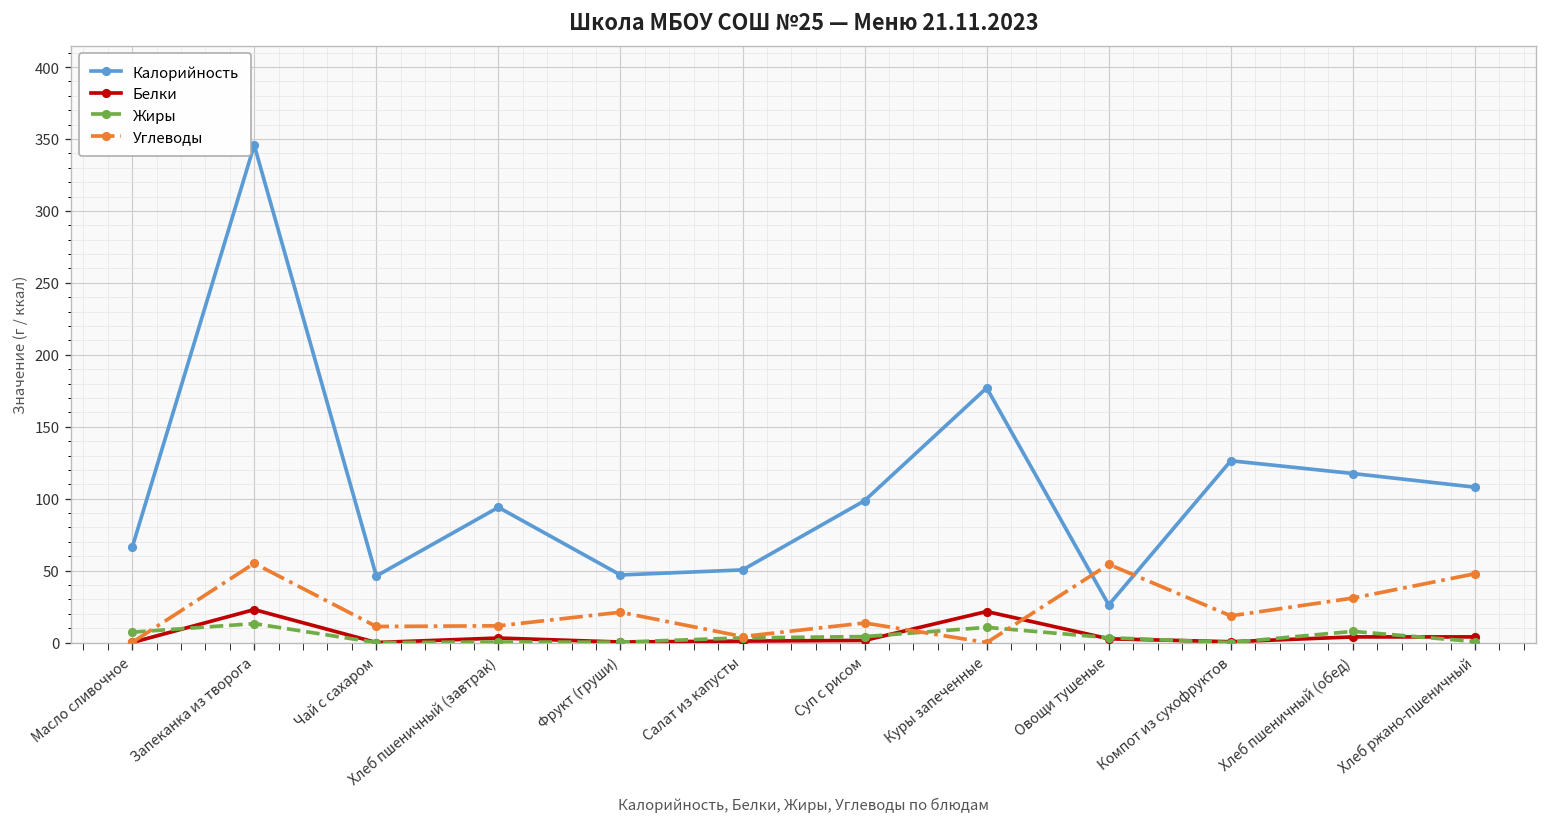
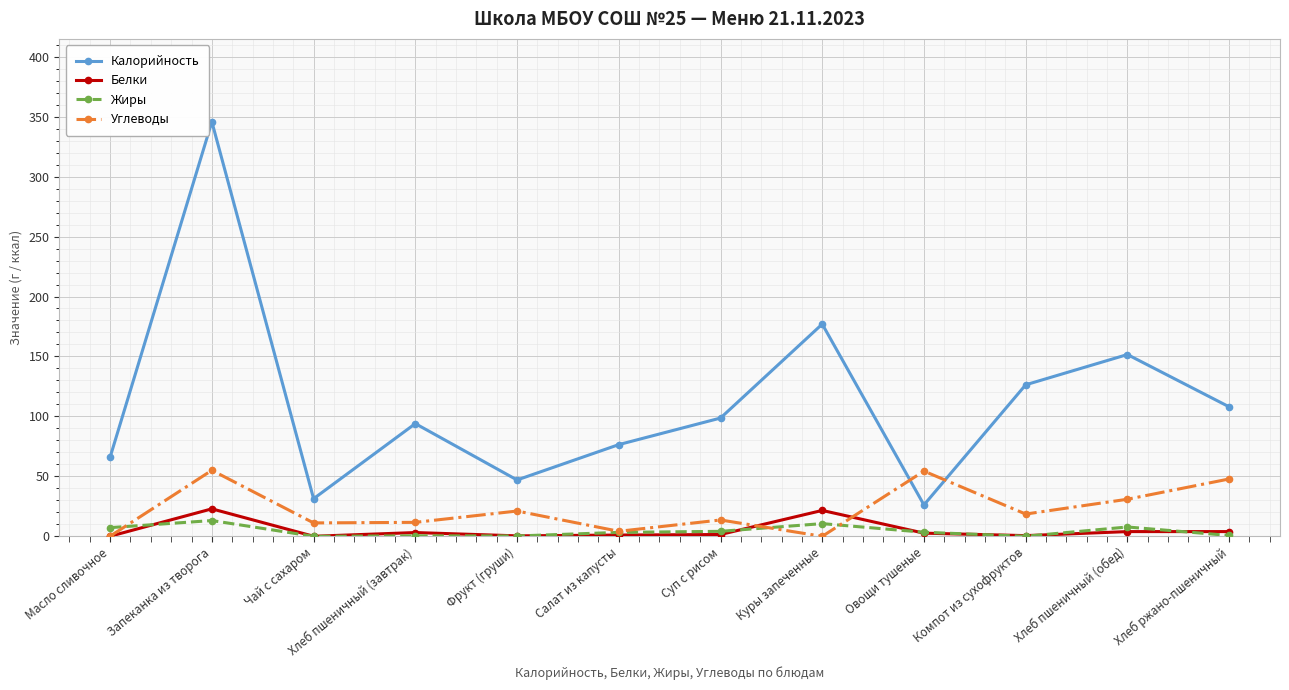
Калорийность, Чай с сахаром: 46 -> 31
Калорийность, Салат из капусты: 51 -> 76
Калорийность, Хлеб пшеничный (обед): 118 -> 152
